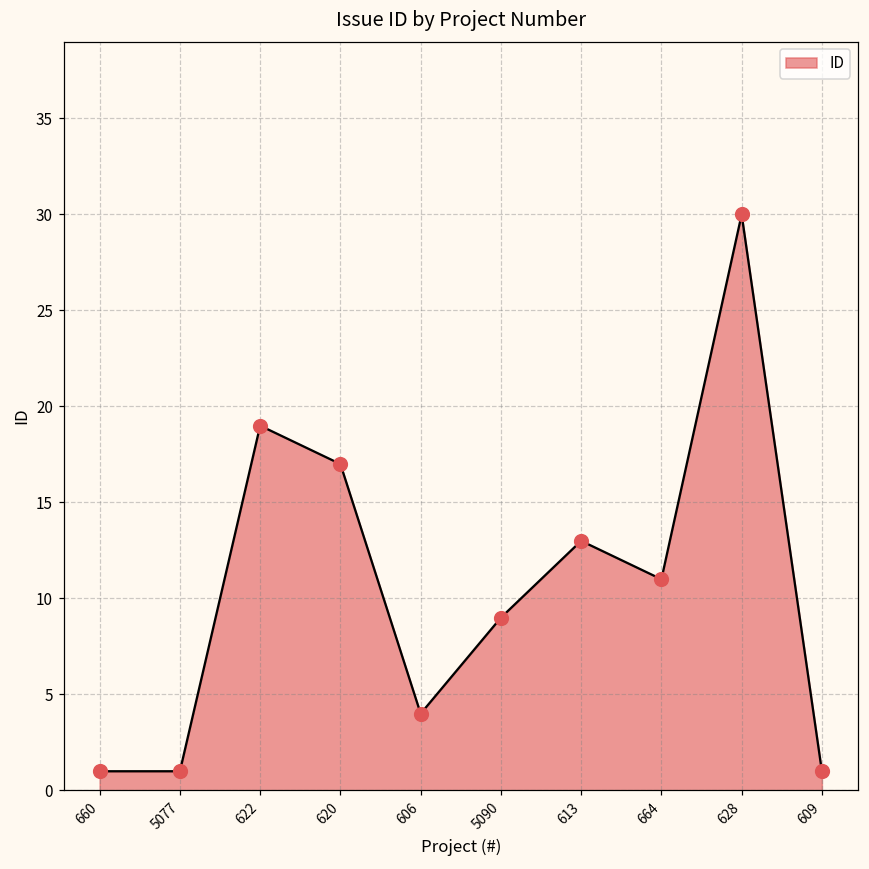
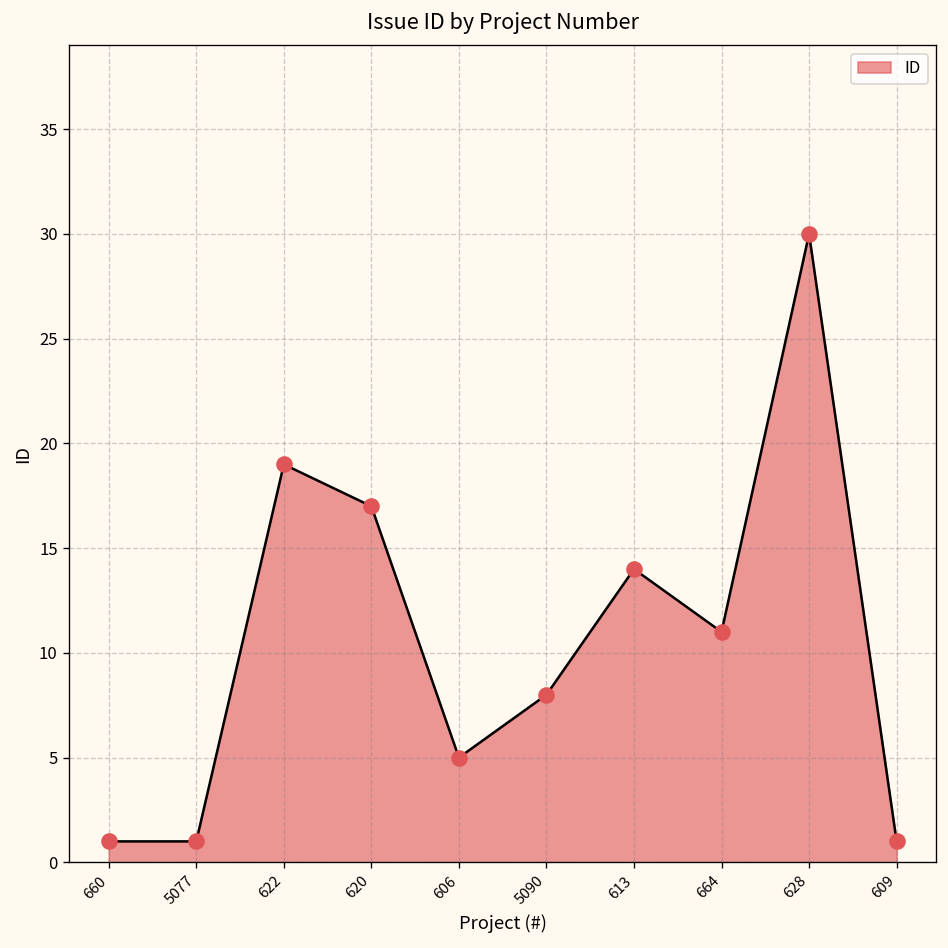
606: 4 -> 5
5090: 9 -> 8
613: 13 -> 14
